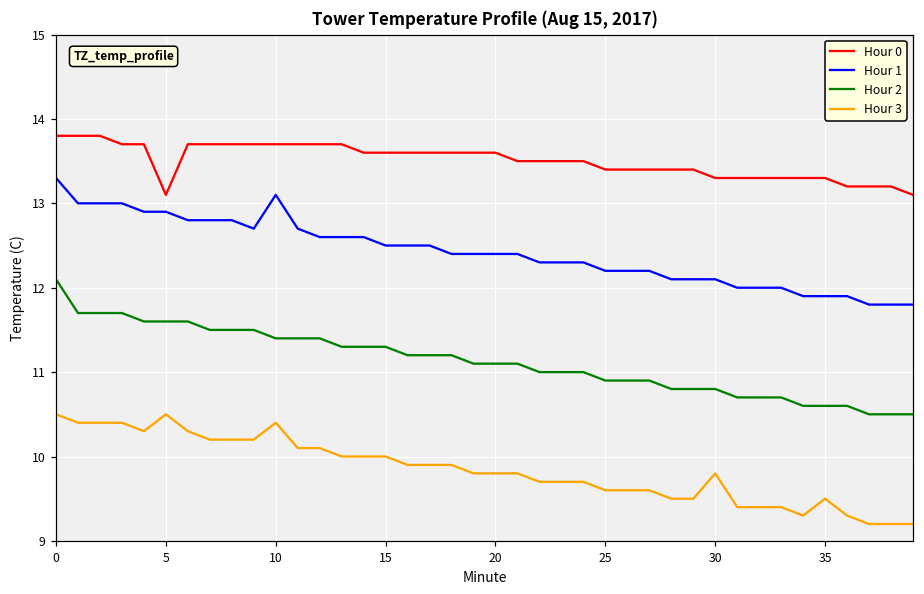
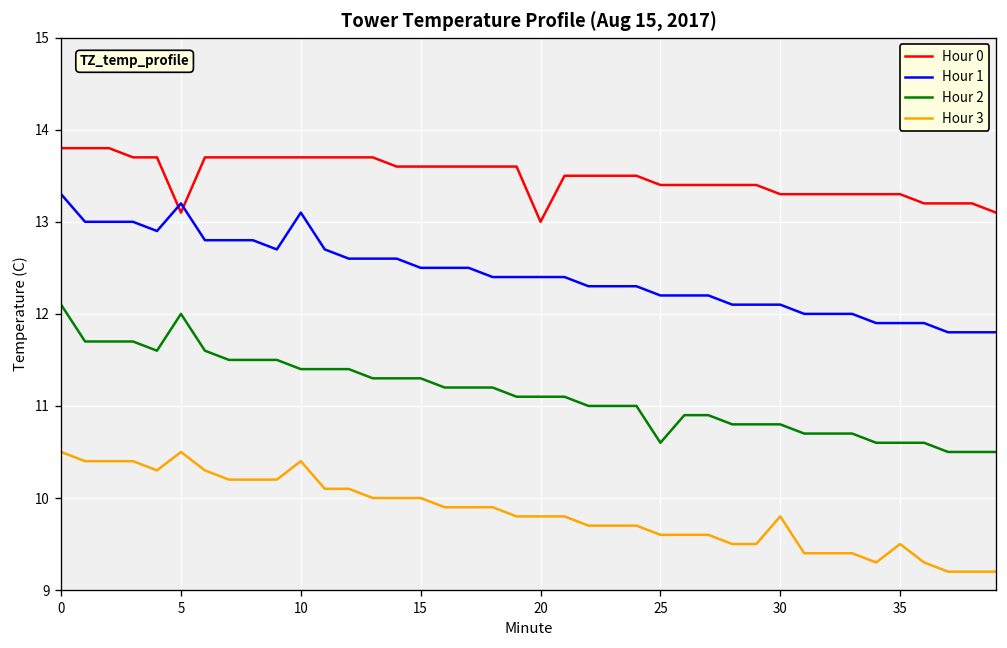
Hour 1, 5: 12.9 -> 13.2
Hour 2, 5: 11.6 -> 12.0
Hour 0, 20: 13.6 -> 13.0
Hour 2, 25: 10.9 -> 10.6
